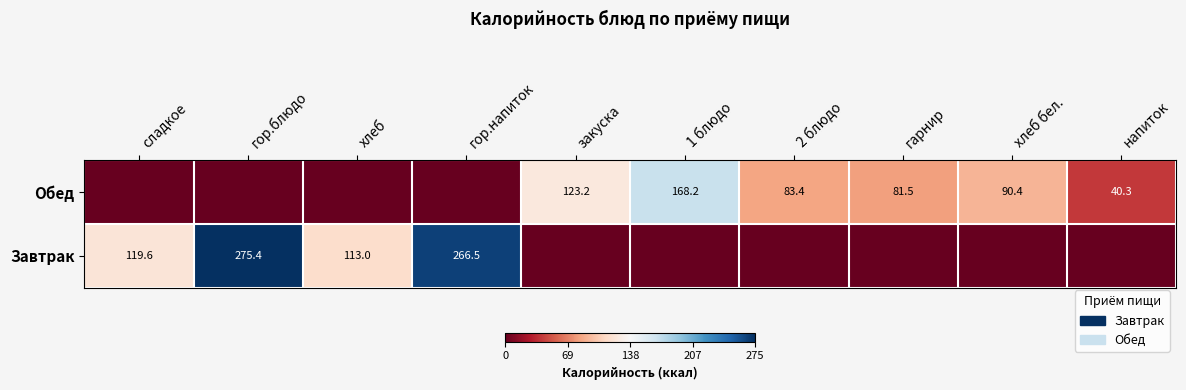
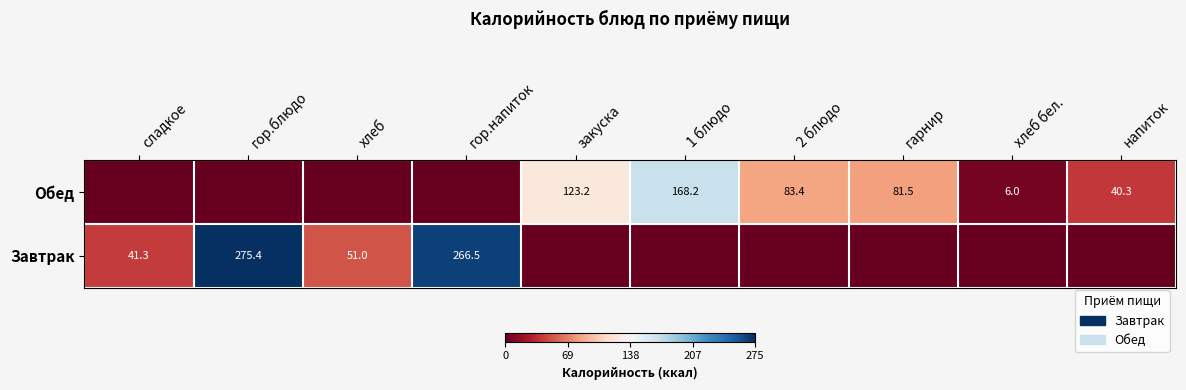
Обед, хлеб бел.: 90.4 -> 6.0
Завтрак, сладкое: 119.6 -> 41.3
Завтрак, хлеб: 113.0 -> 51.0
